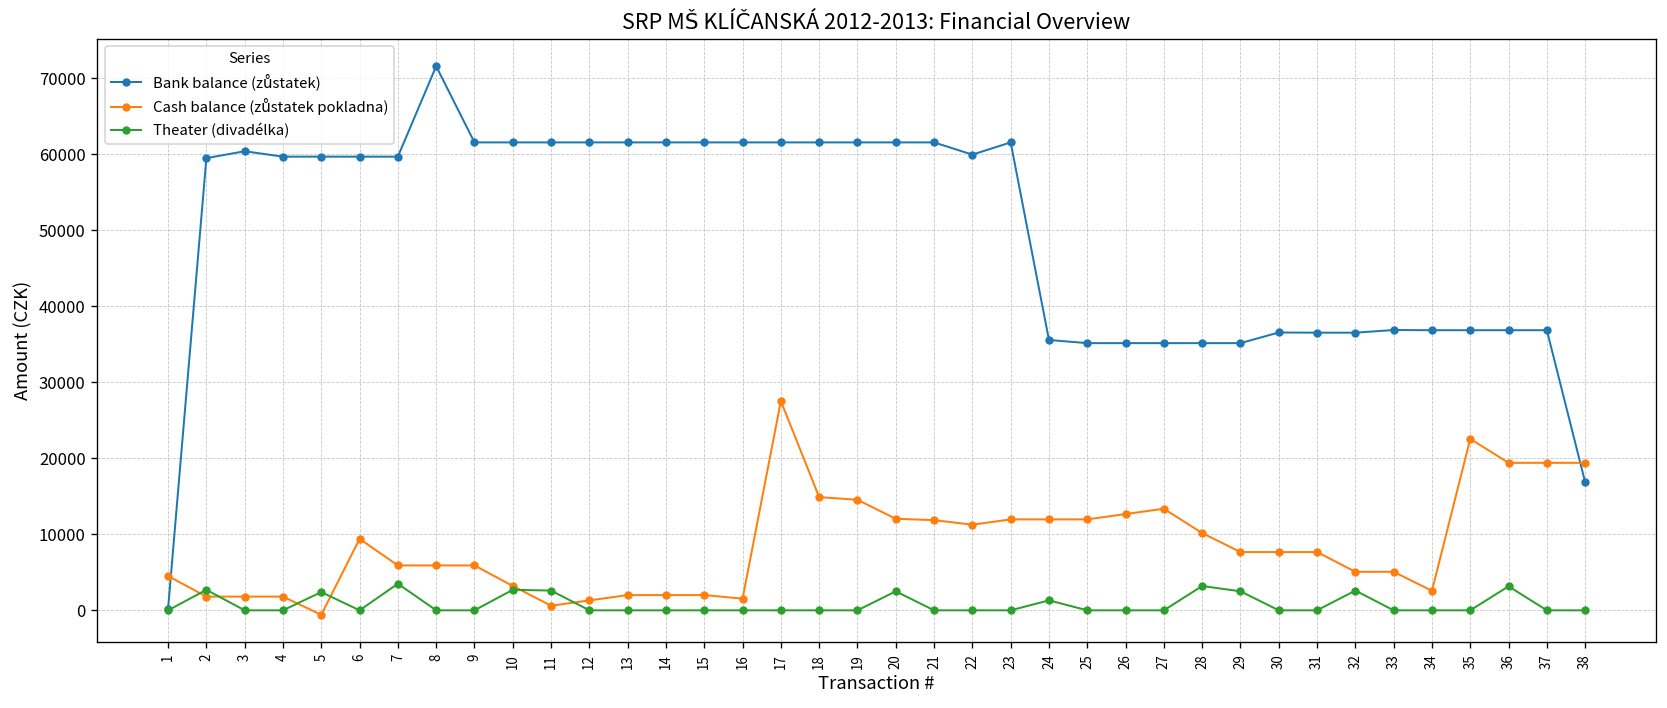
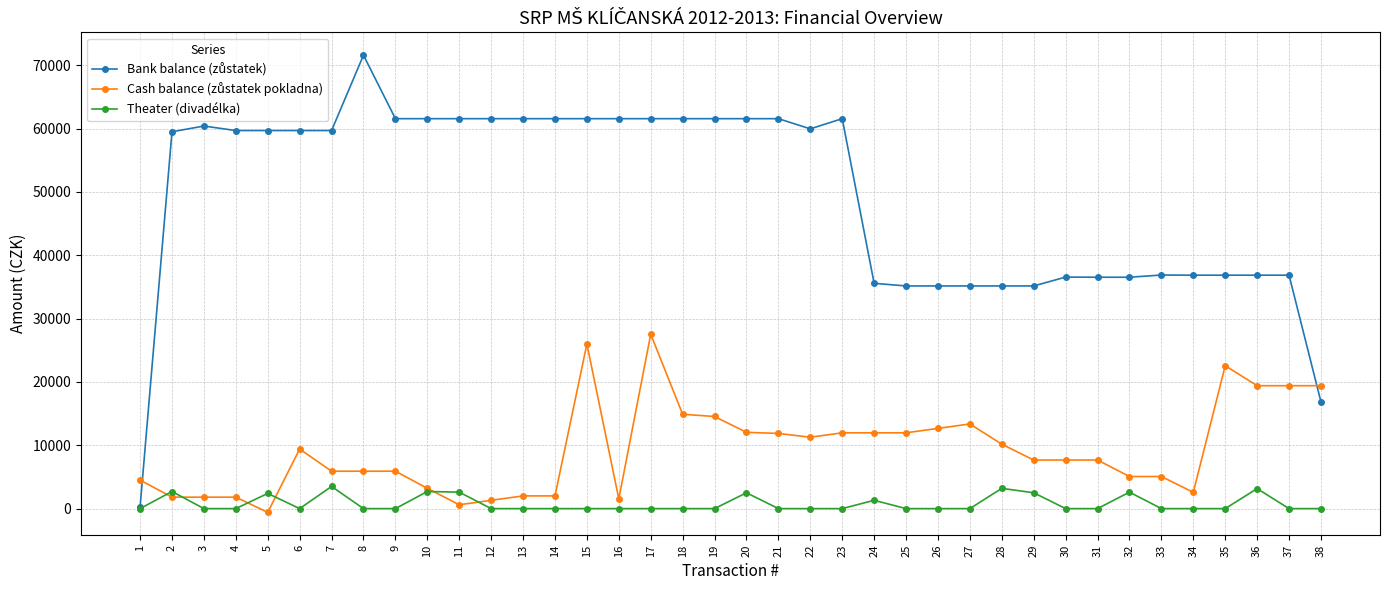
Cash balance (zůstatek pokladna), 15: 2000 -> 26000
